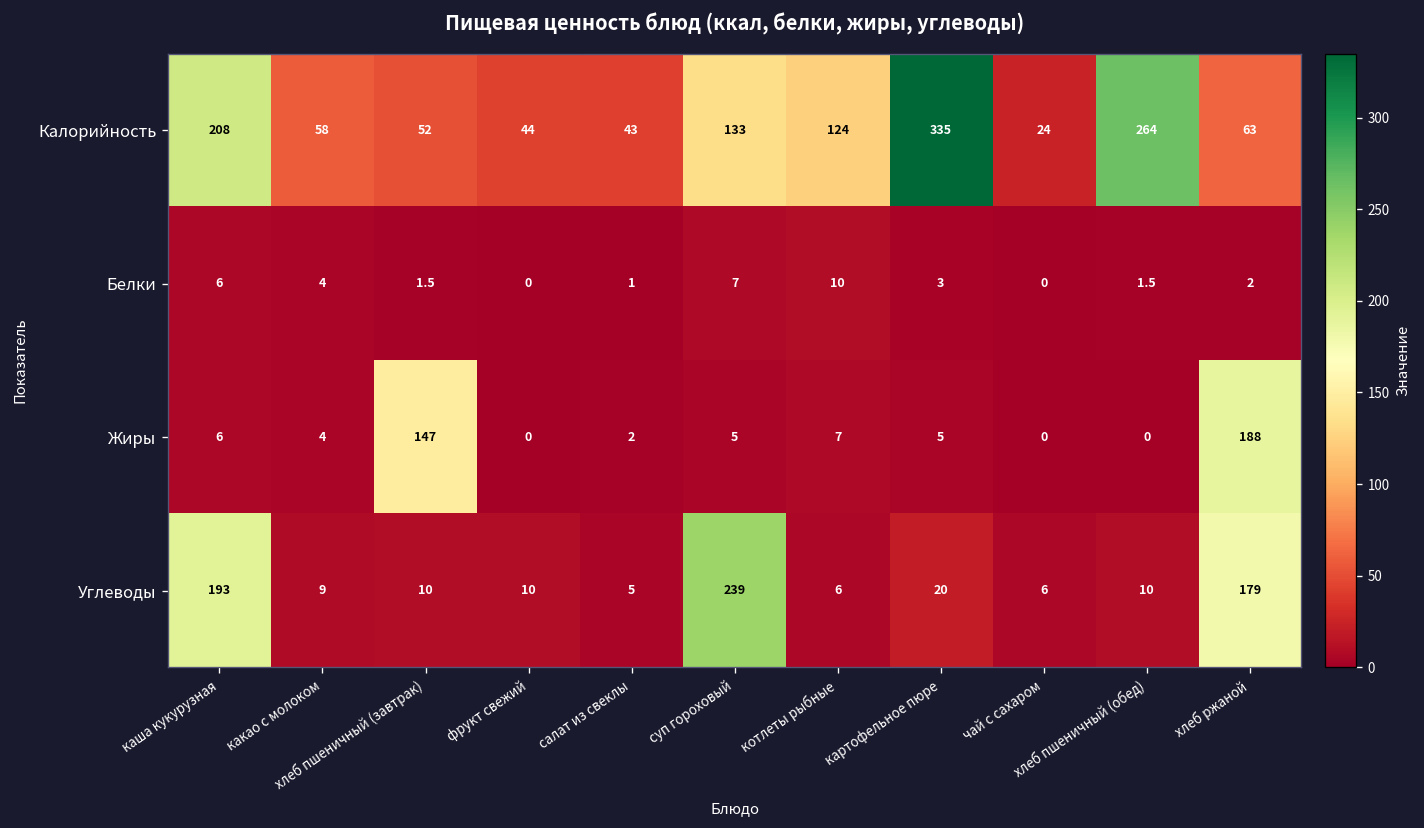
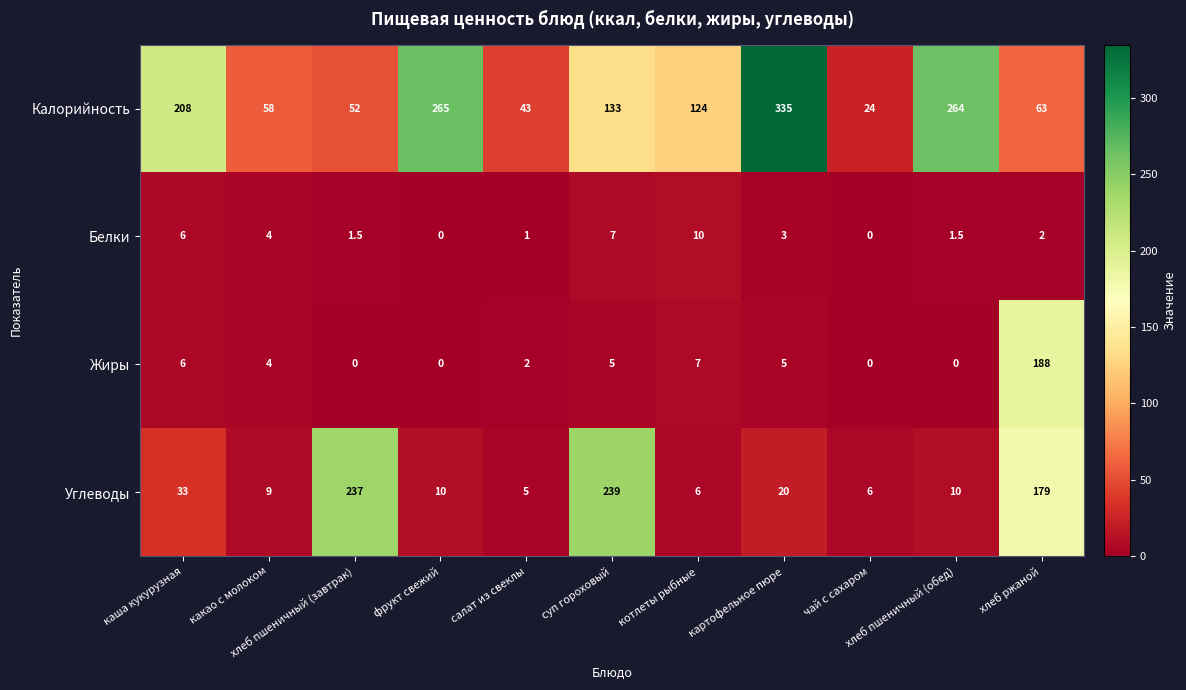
Калорийность, фрукт свежий: 44 -> 265
Жиры, хлеб пшеничный (завтрак): 147 -> 0
Углеводы, каша кукурузная: 193 -> 33
Углеводы, хлеб пшеничный (завтрак): 10 -> 237
